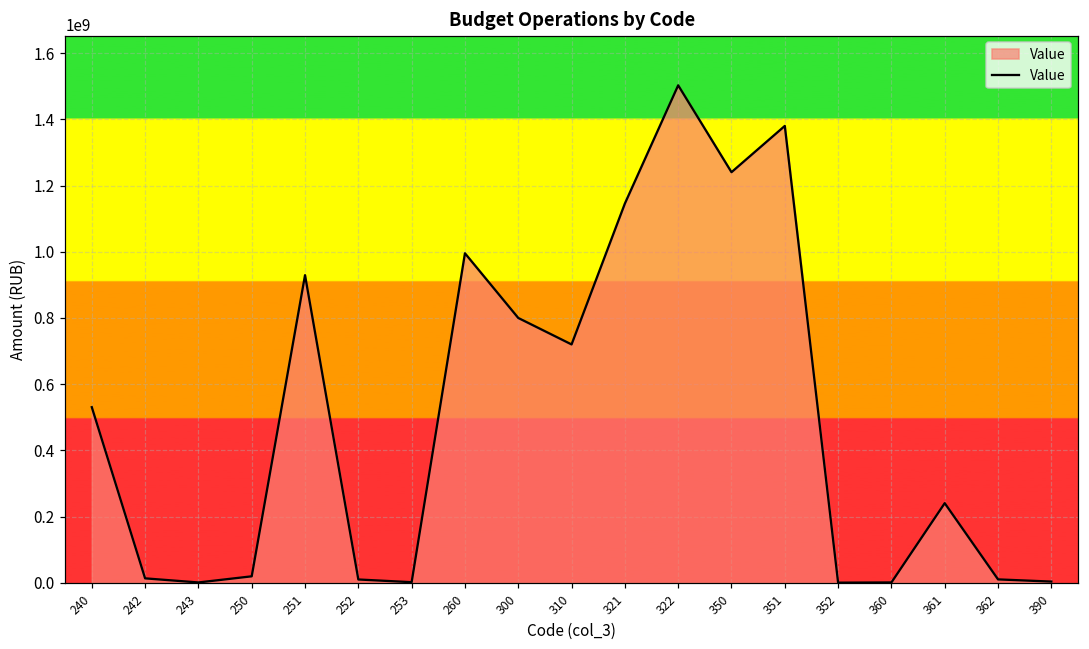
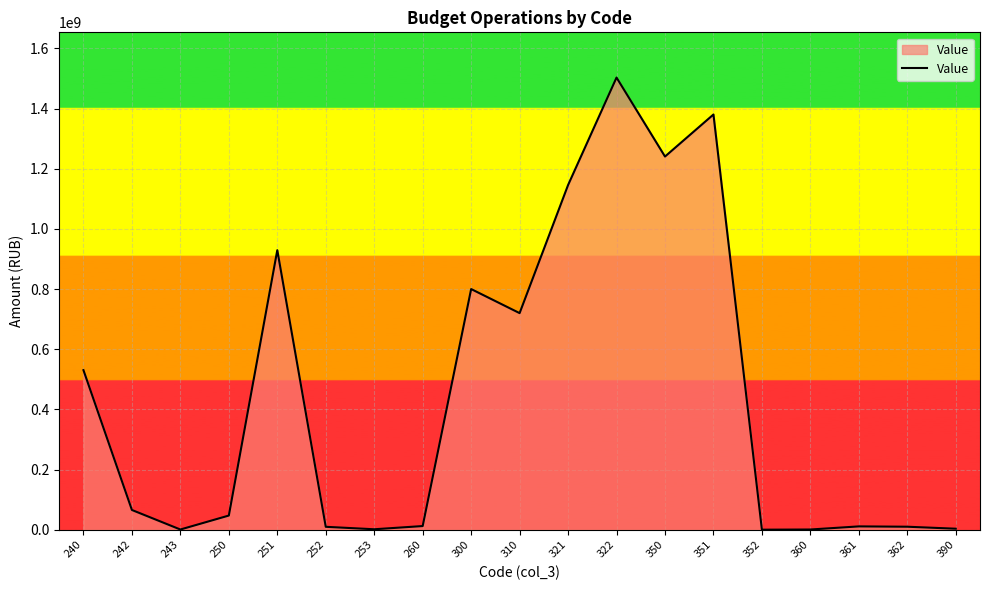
242: 10000000 -> 70000000
250: 20000000 -> 50000000
260: 1000000000 -> 10000000
361: 240000000 -> 10000000
